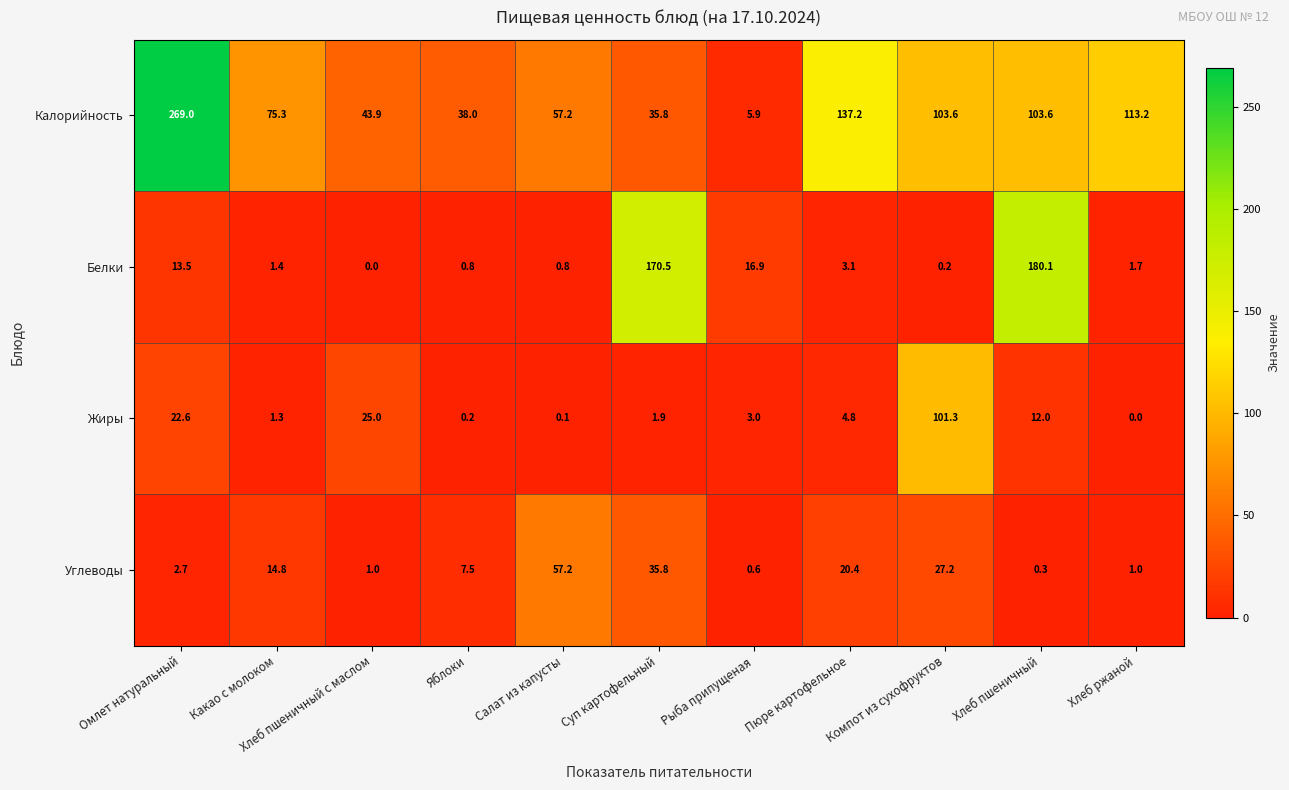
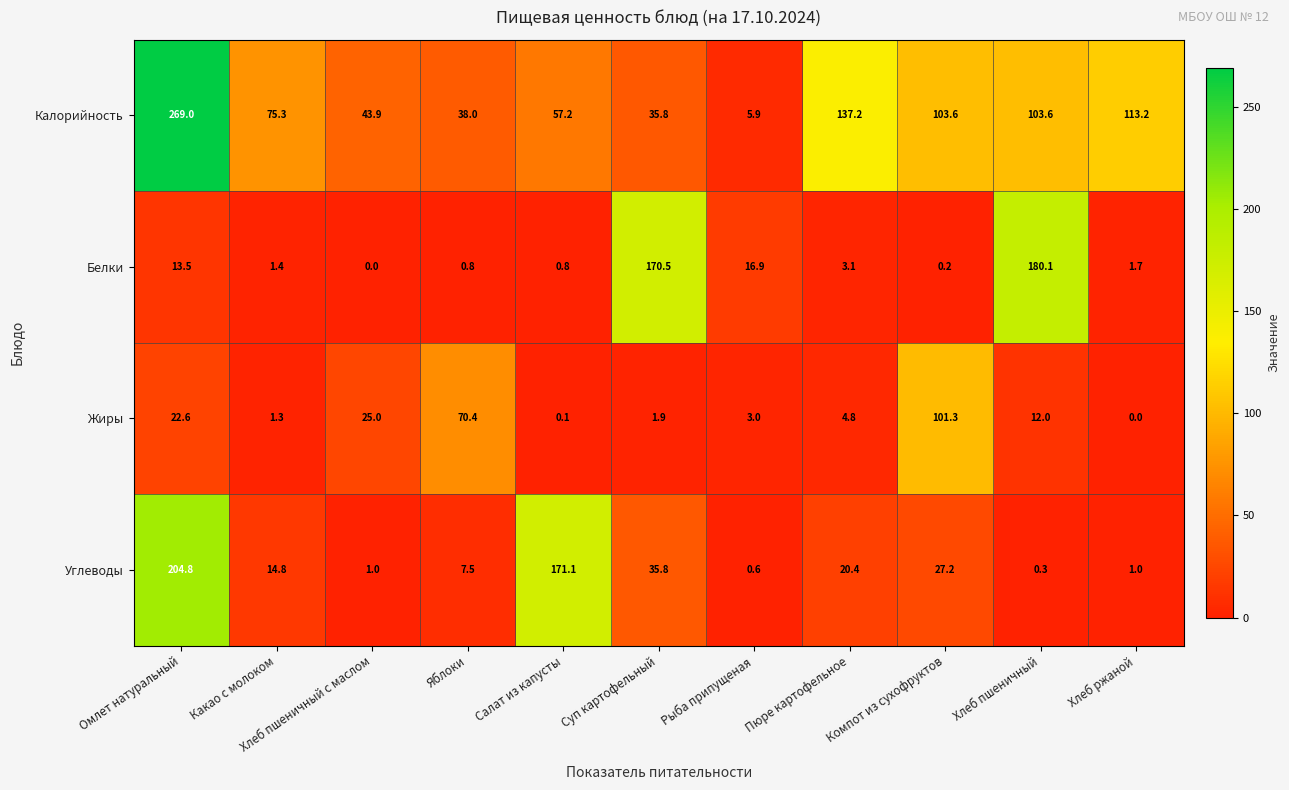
Жиры, Яблоки: 0.2 -> 70.4
Углеводы, Омлет натуральный: 2.7 -> 204.8
Углеводы, Салат из капусты: 57.2 -> 171.1
